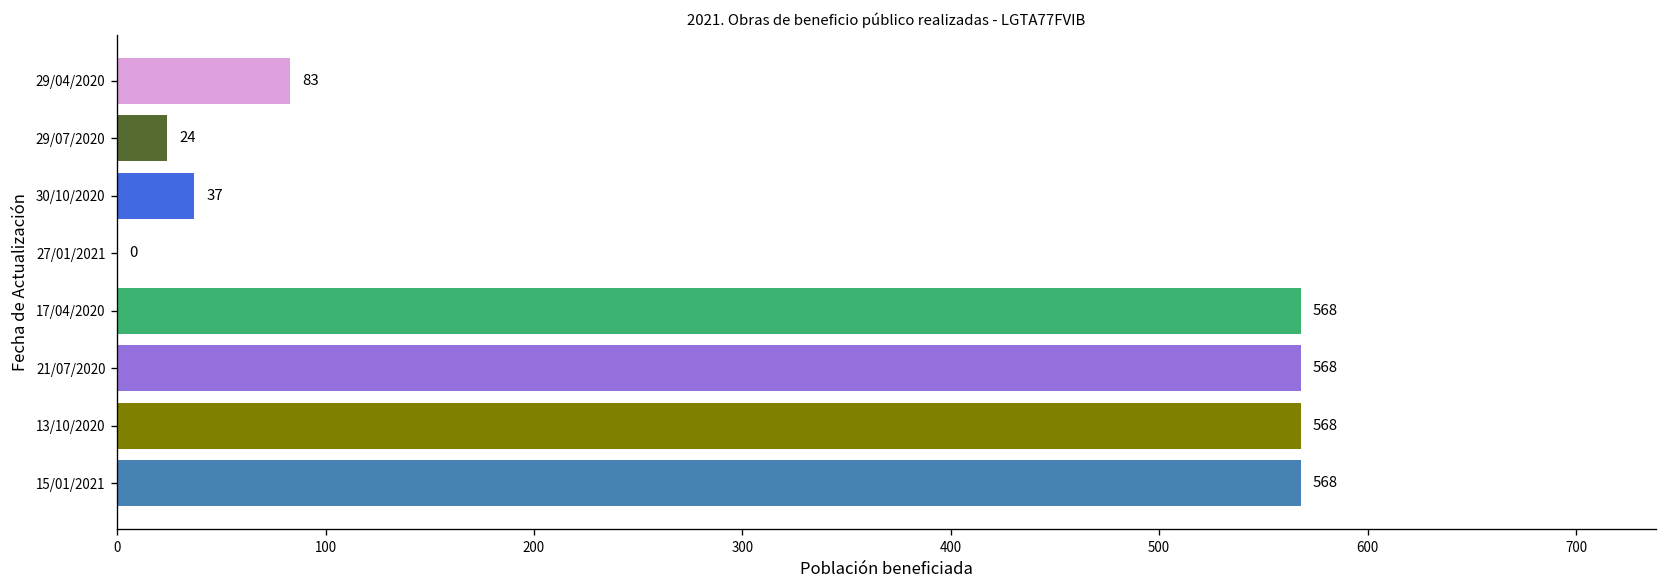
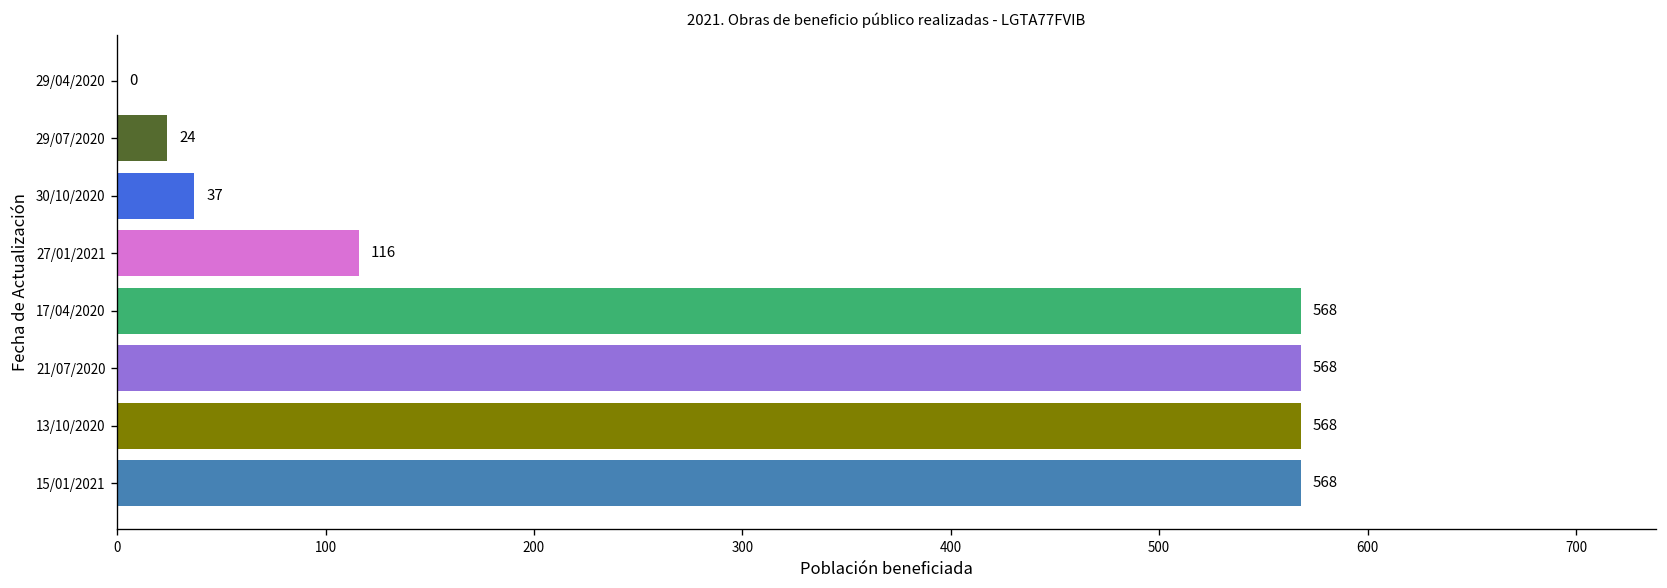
29/04/2020: 83 -> 0
27/01/2021: 0 -> 116
